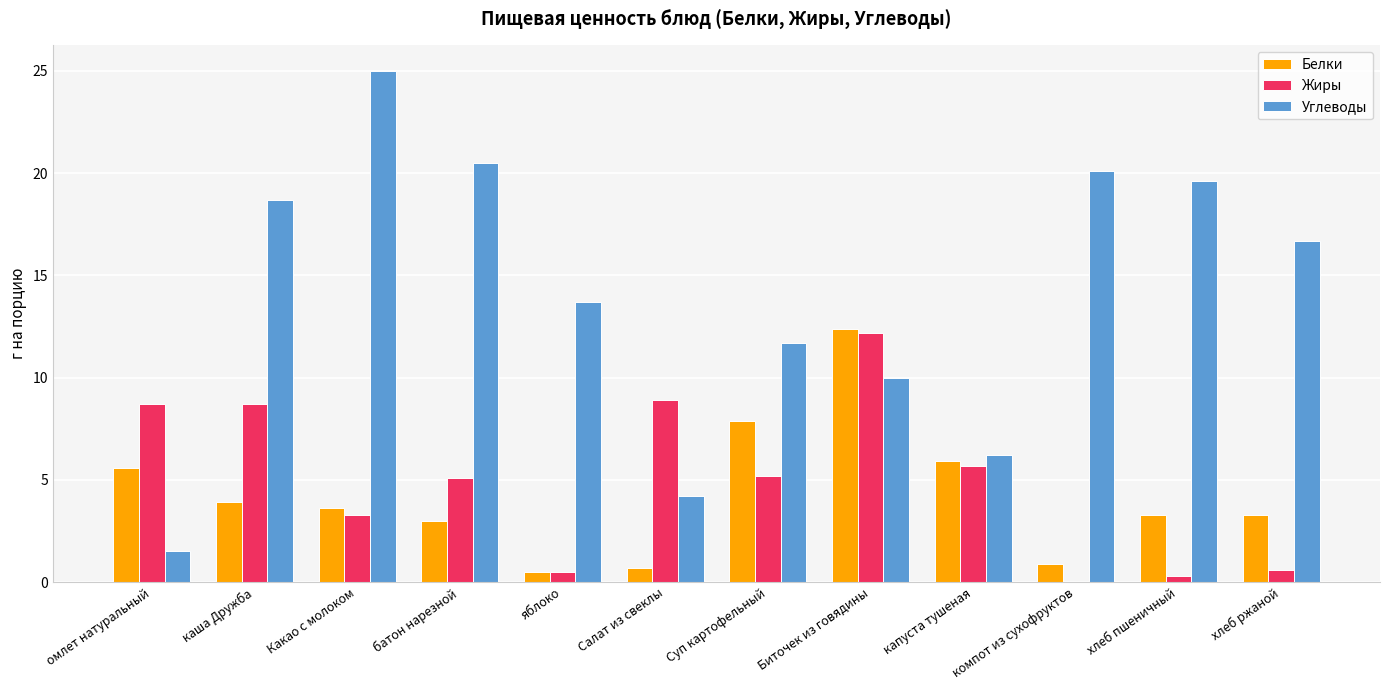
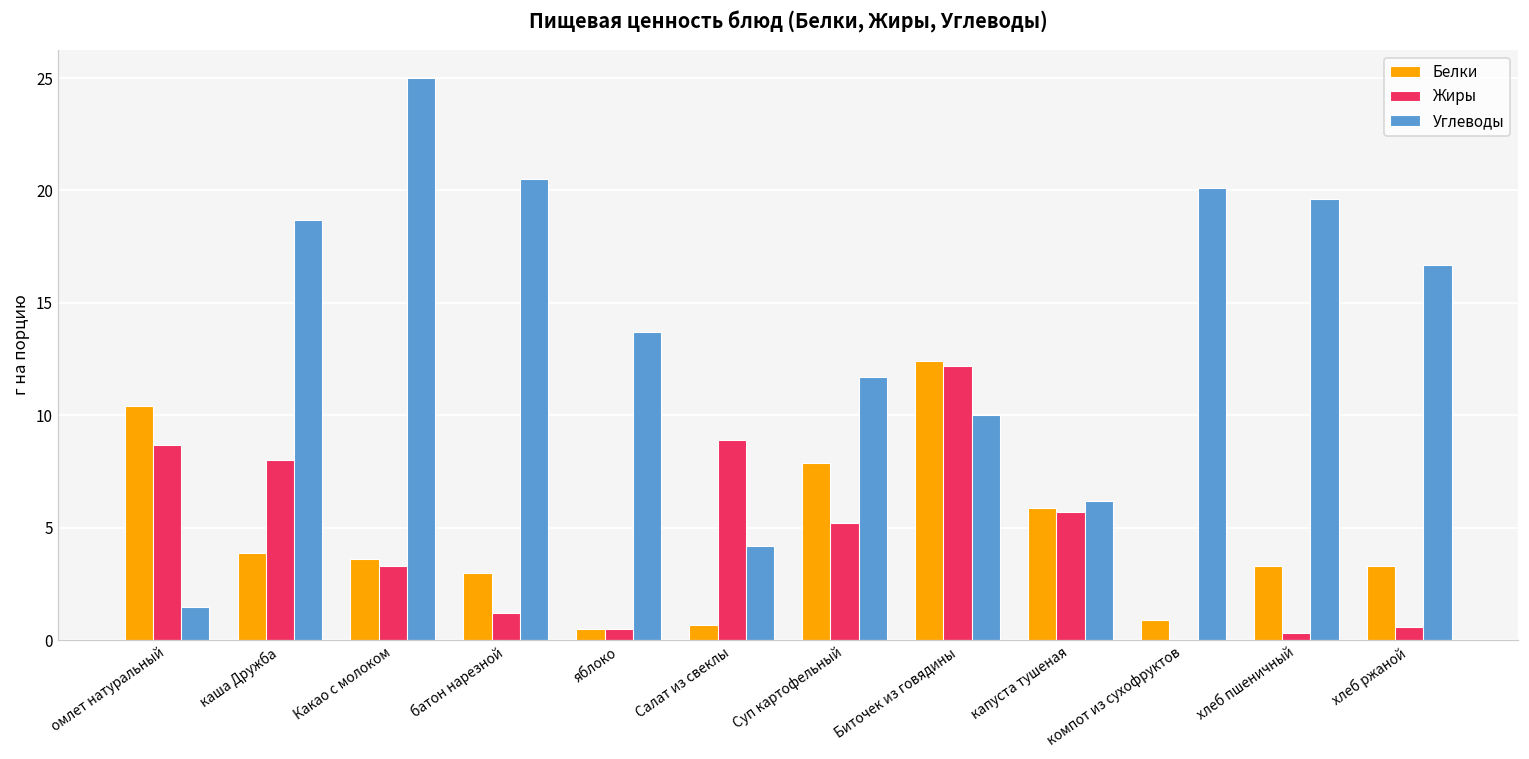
Белки, омлет натуральный: 5.6 -> 10.4
Жиры, каша Дружба: 8.7 -> 8.0
Жиры, батон нарезной: 5.1 -> 1.2
